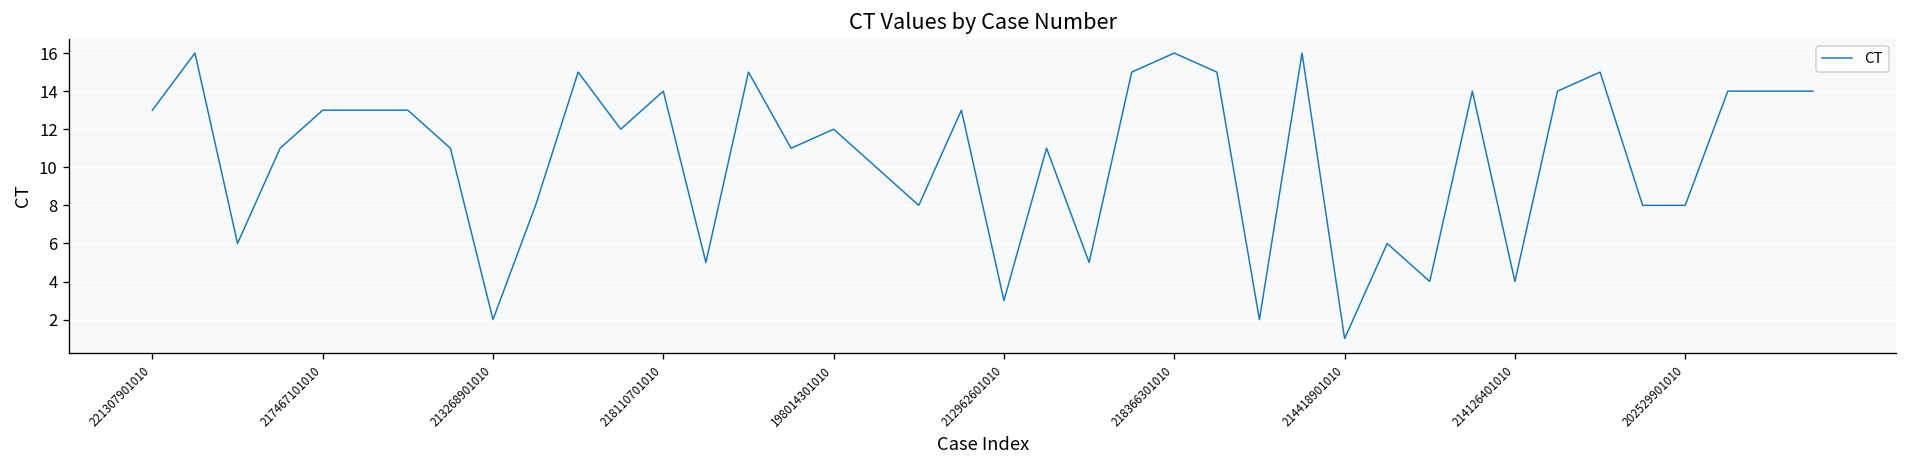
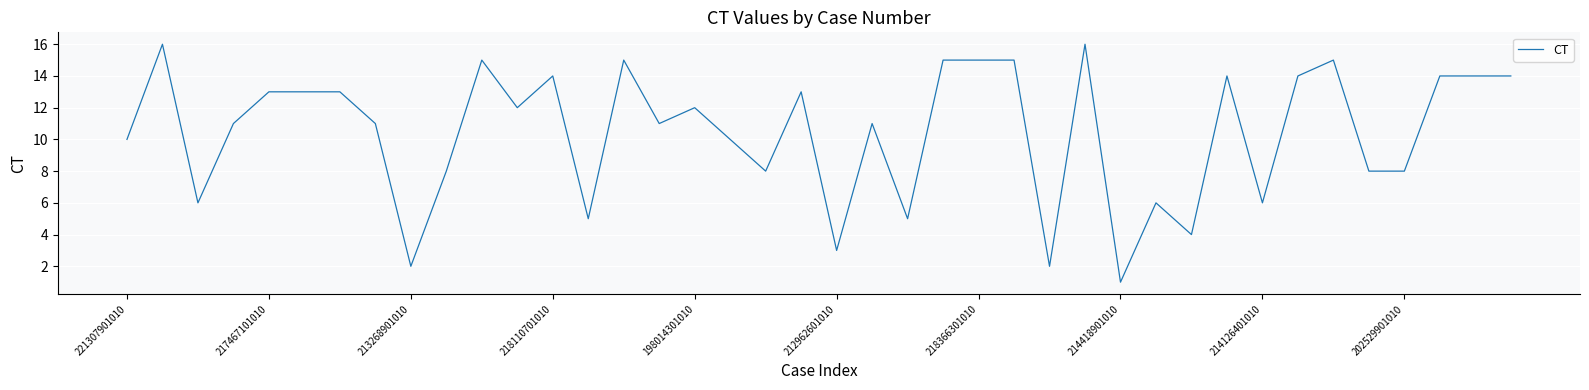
221307901010: 13 -> 10
218366301010: 16 -> 15
214126401010: 4 -> 6
